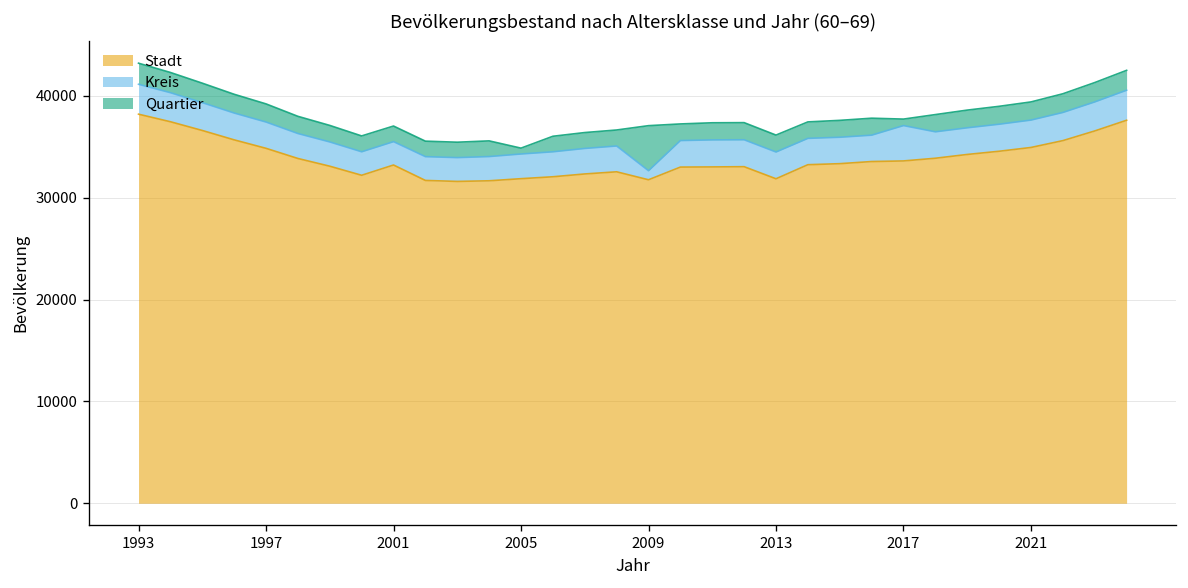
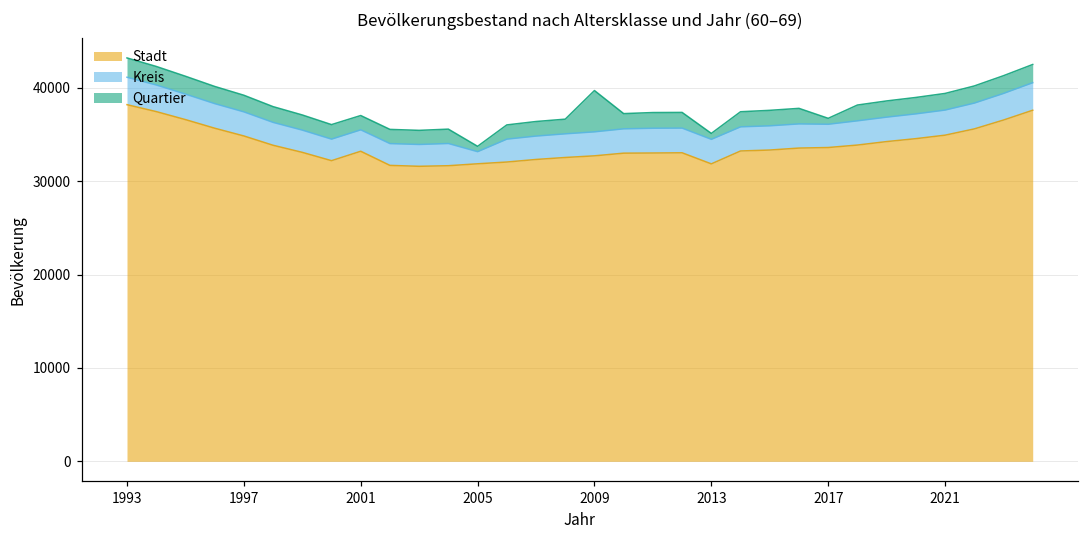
Kreis, 2005: 2000 -> 1000
Stadt, 2009: 32000 -> 33000
Kreis, 2009: 1000 -> 3000
Quartier, 2013: 2000 -> 1000
Kreis, 2017: 3000 -> 2000
